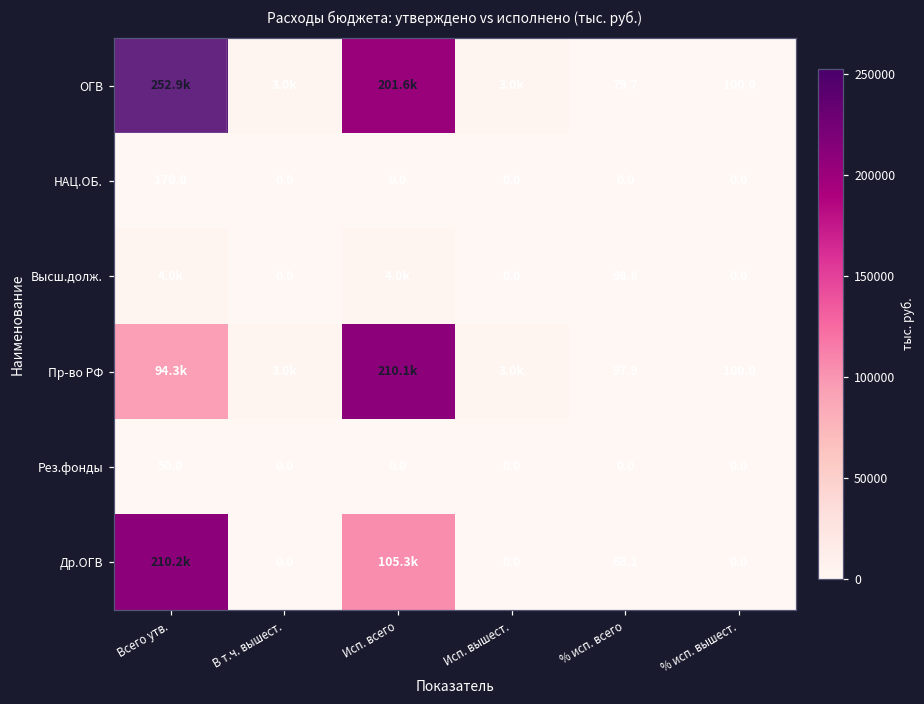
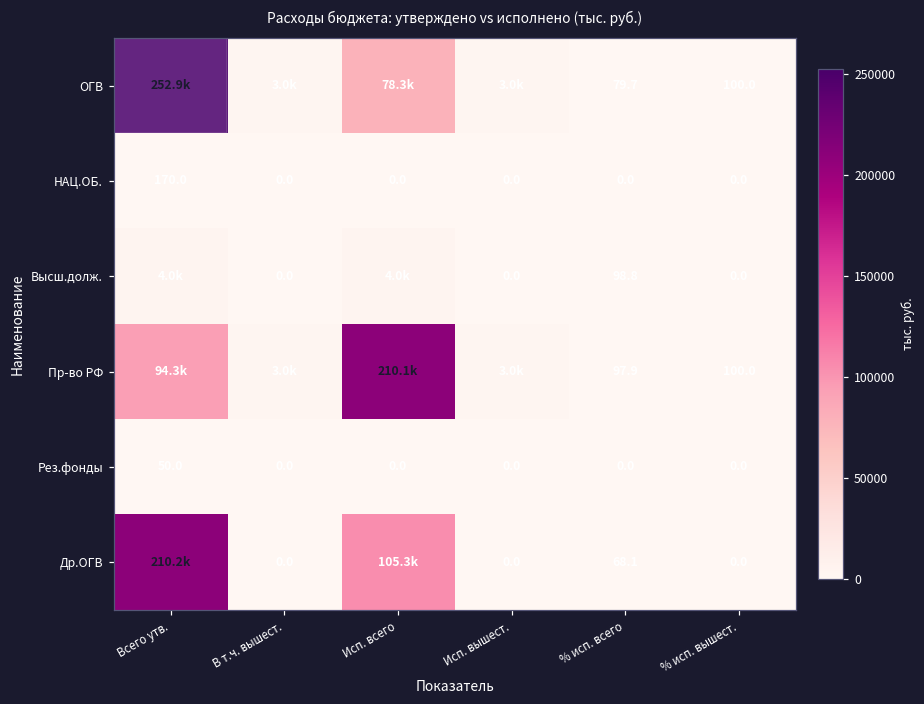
ОГВ, Исп. всего: 201.6k -> 78.3k
